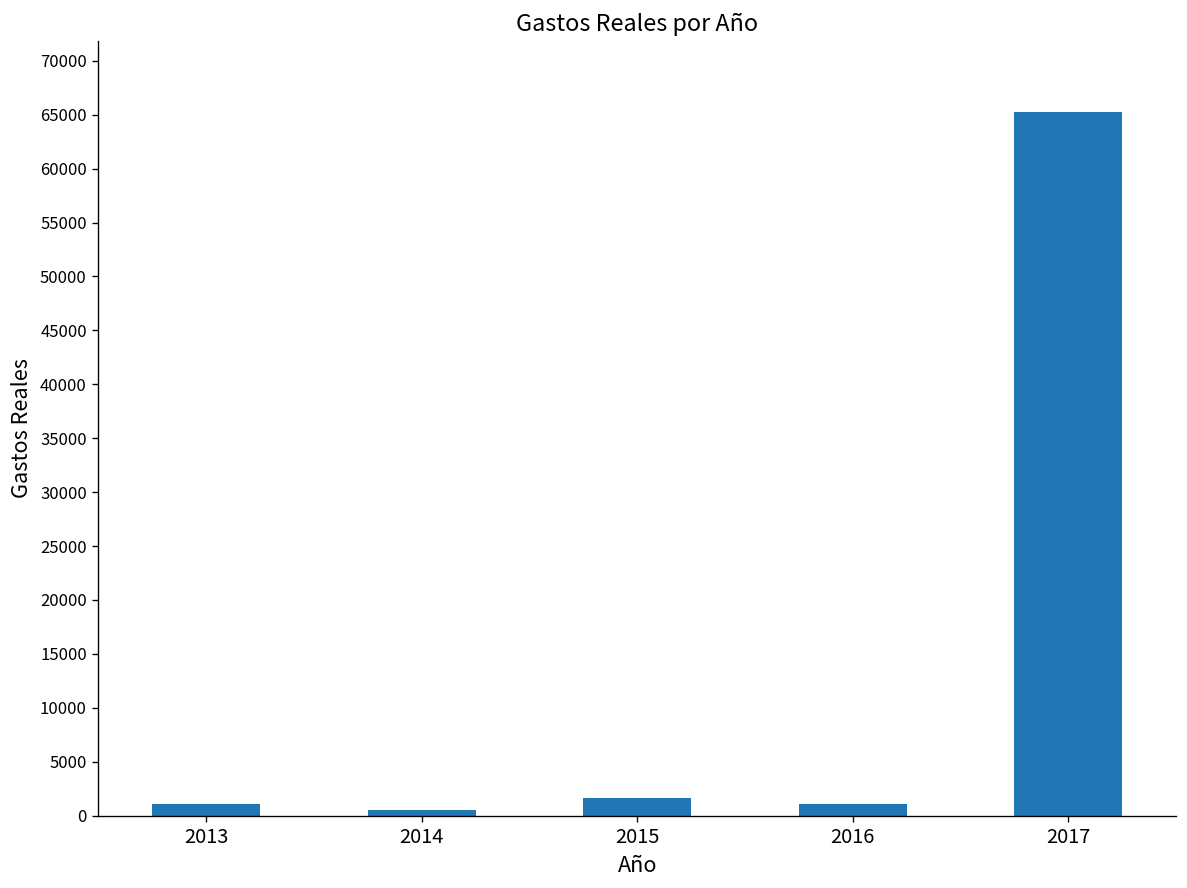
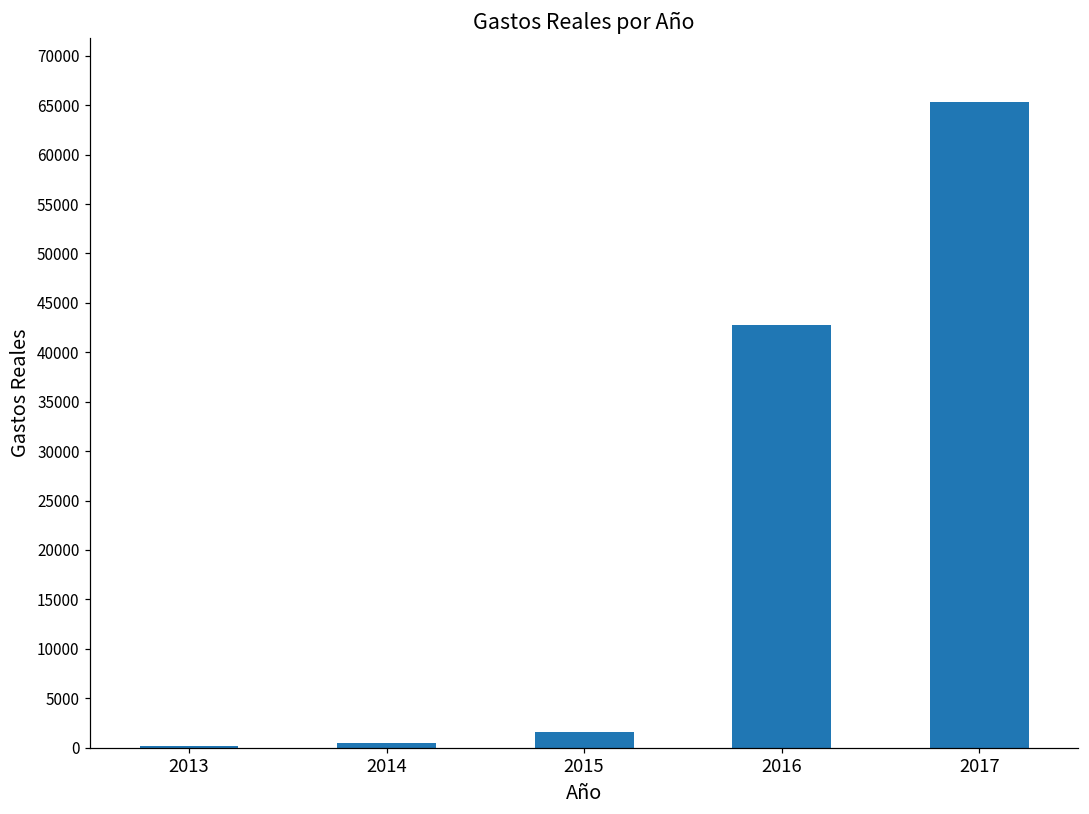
2013: 1000 -> 0
2016: 1000 -> 43000
